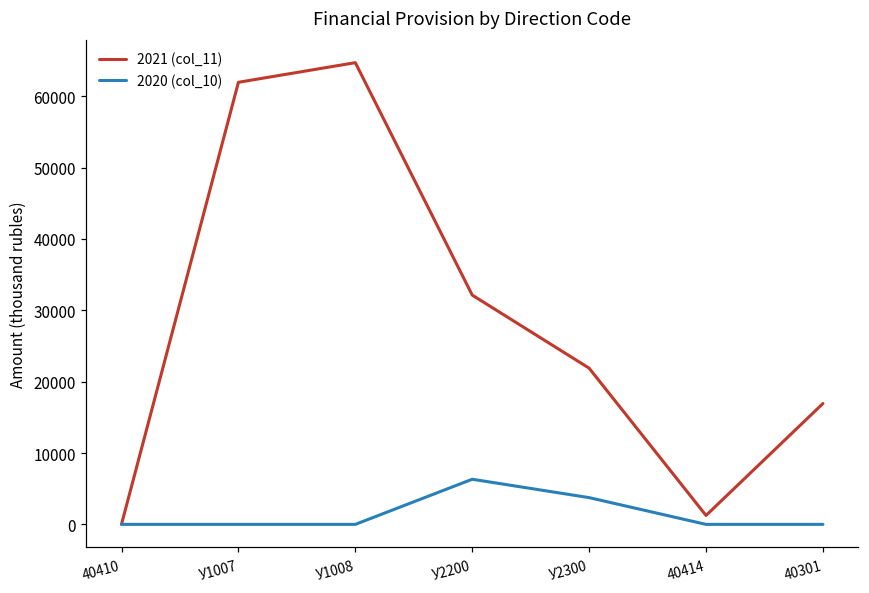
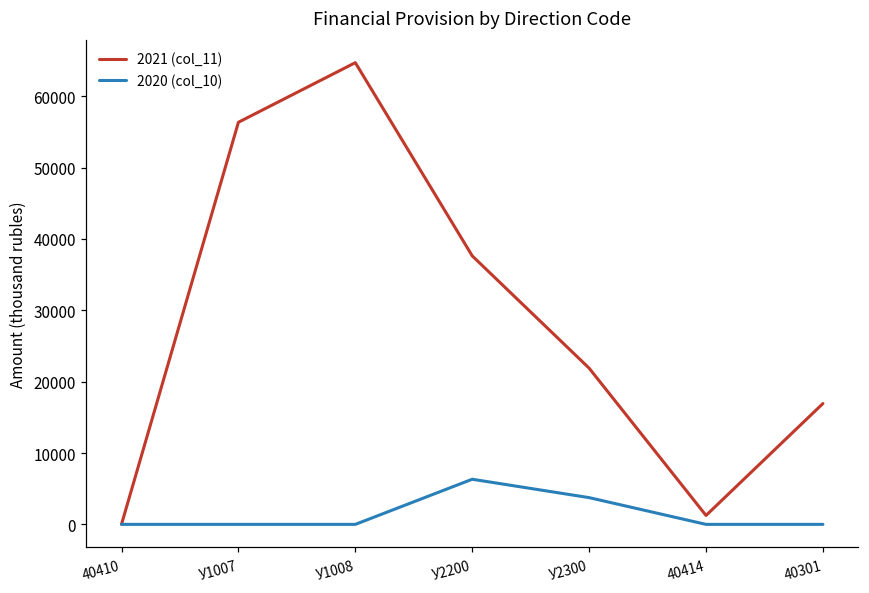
2021 (col_11), У1007: 62000 -> 56000
2021 (col_11), У2200: 32000 -> 38000
